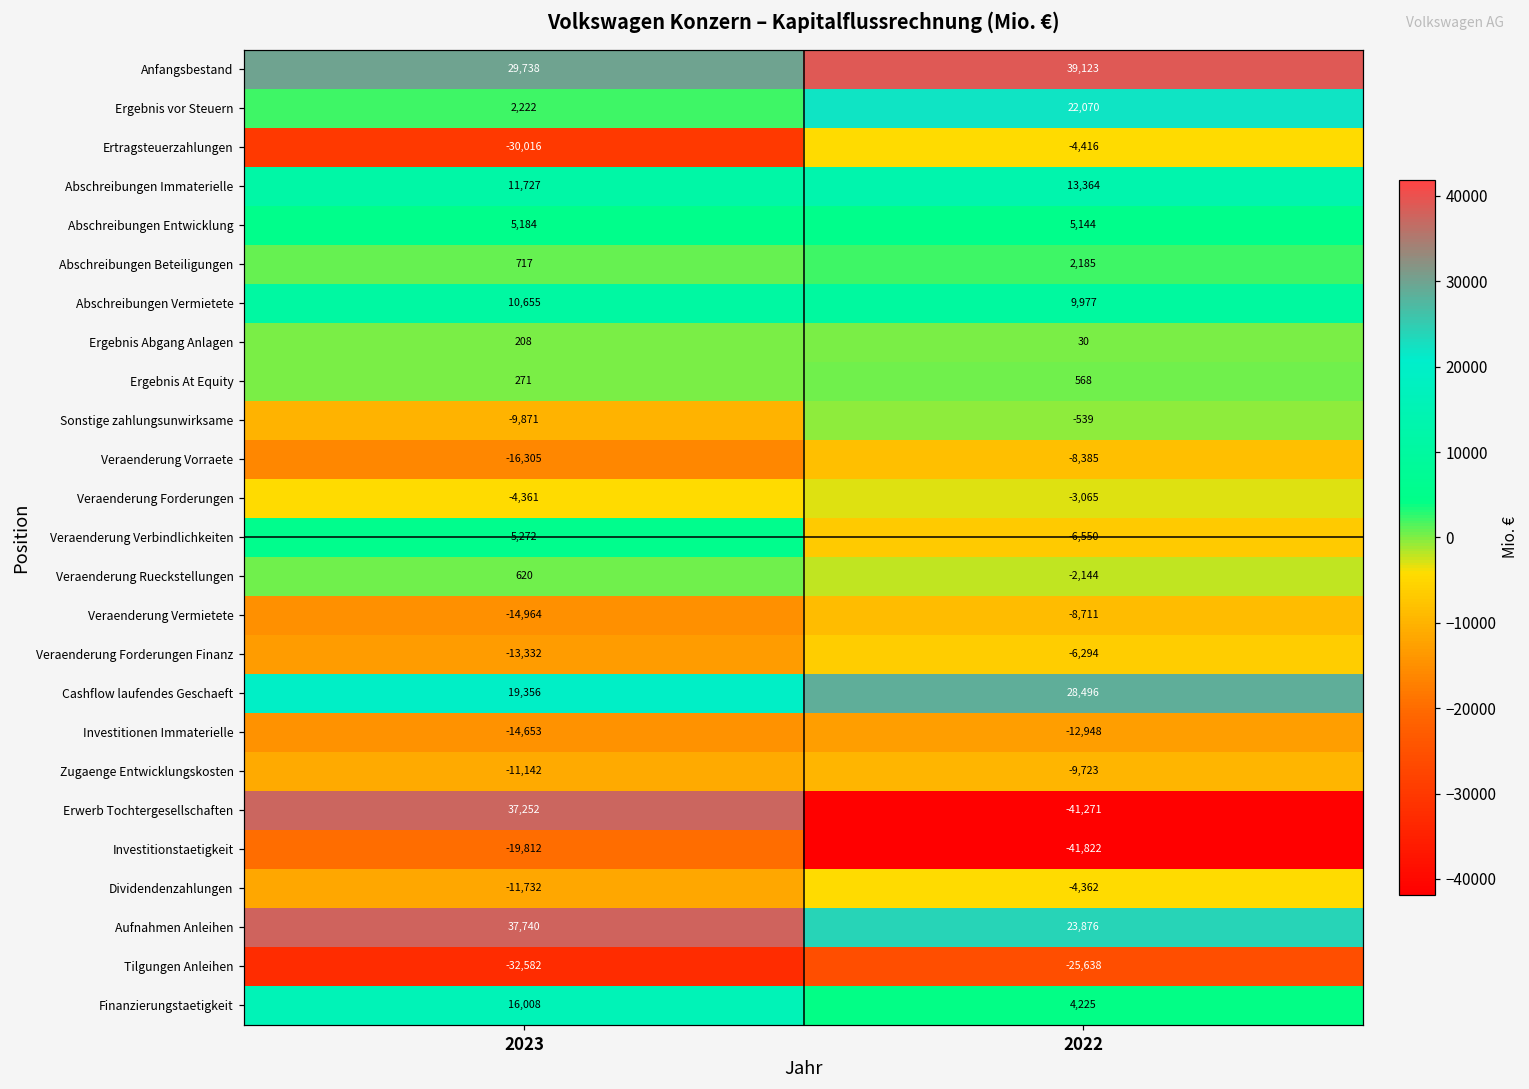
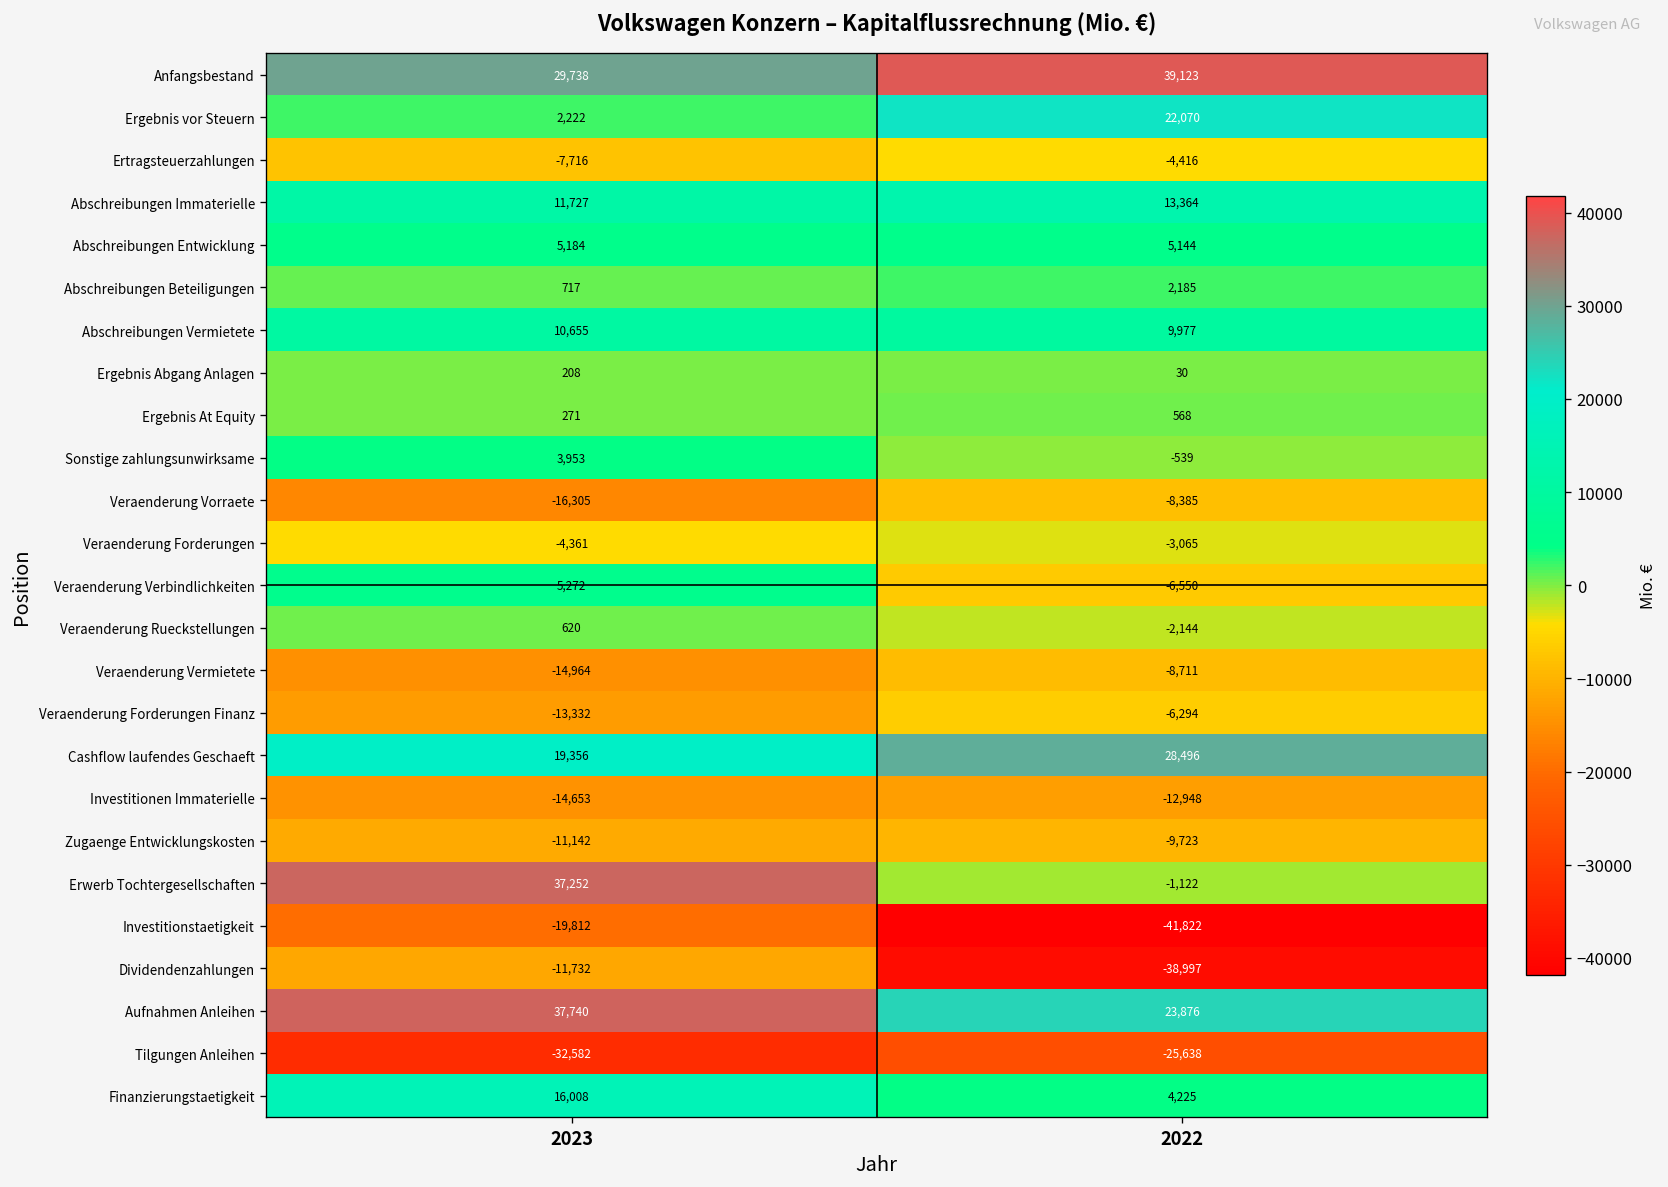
Ertragsteuerzahlungen, 2023: -30,016 -> -7,716
Sonstige zahlungsunwirksame, 2023: -9,871 -> 3,953
Erwerb Tochtergesellschaften, 2022: -41,271 -> -1,122
Dividendenzahlungen, 2022: -4,362 -> -38,997
